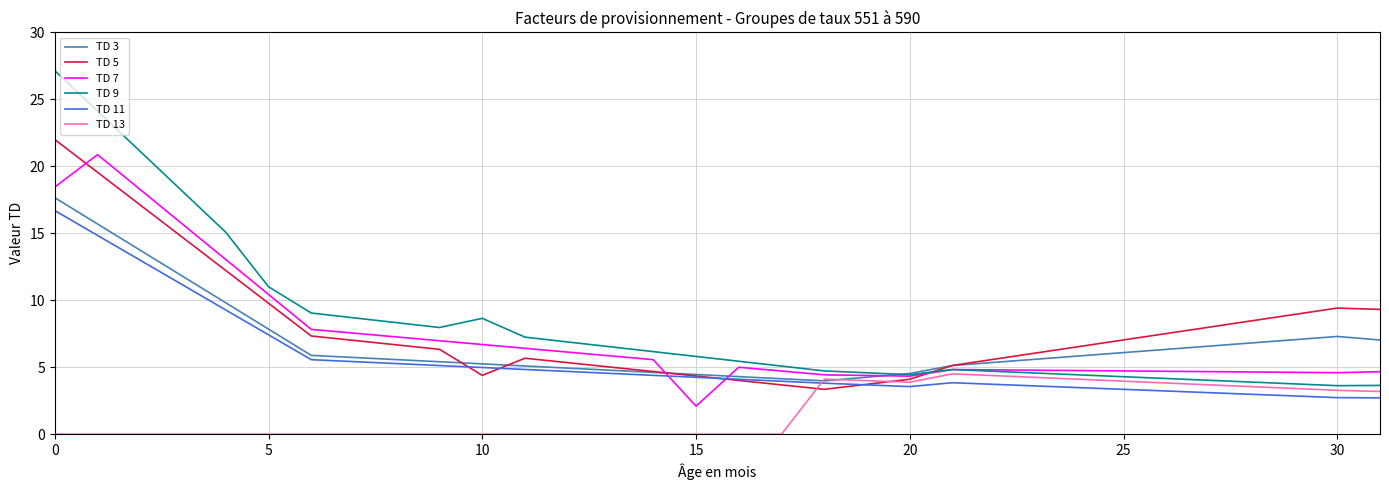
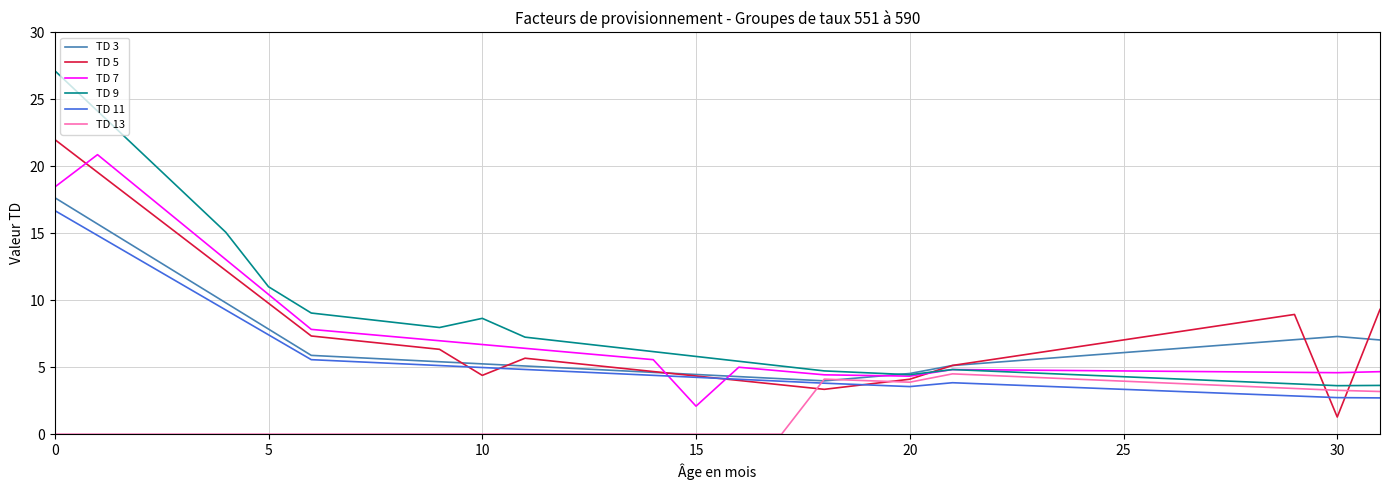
TD 5, 30: 9.4 -> 1.3
